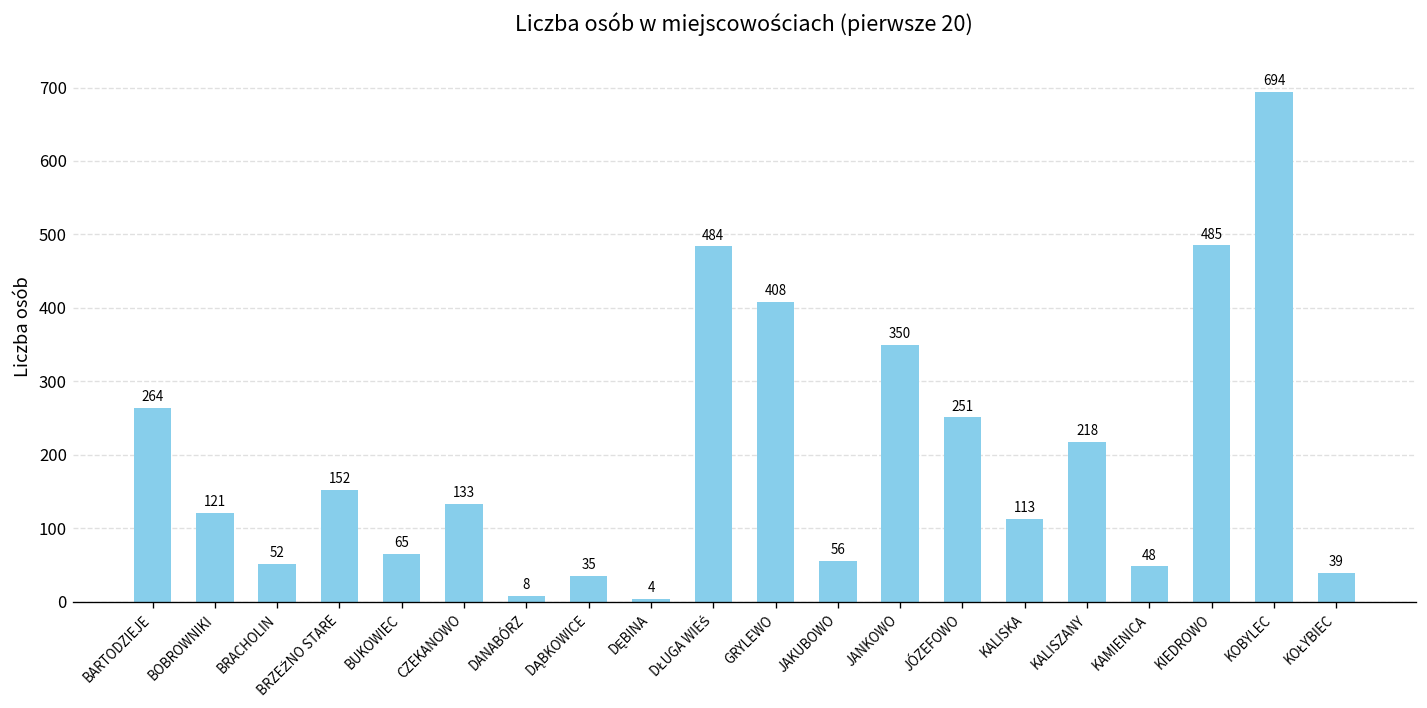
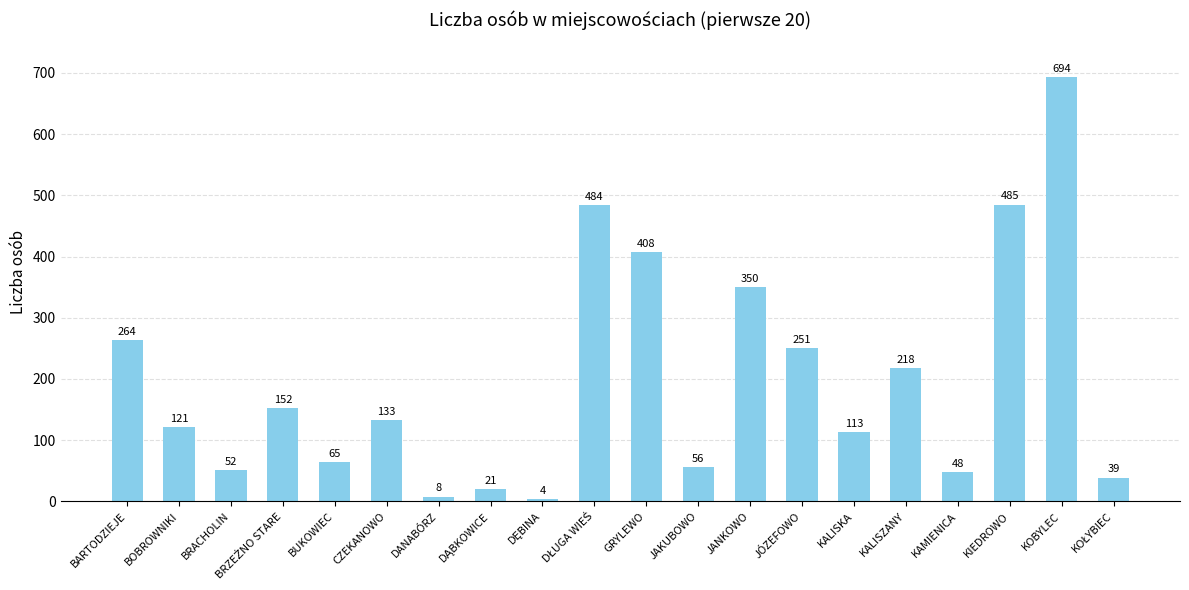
DĄBKOWICE: 35 -> 21
